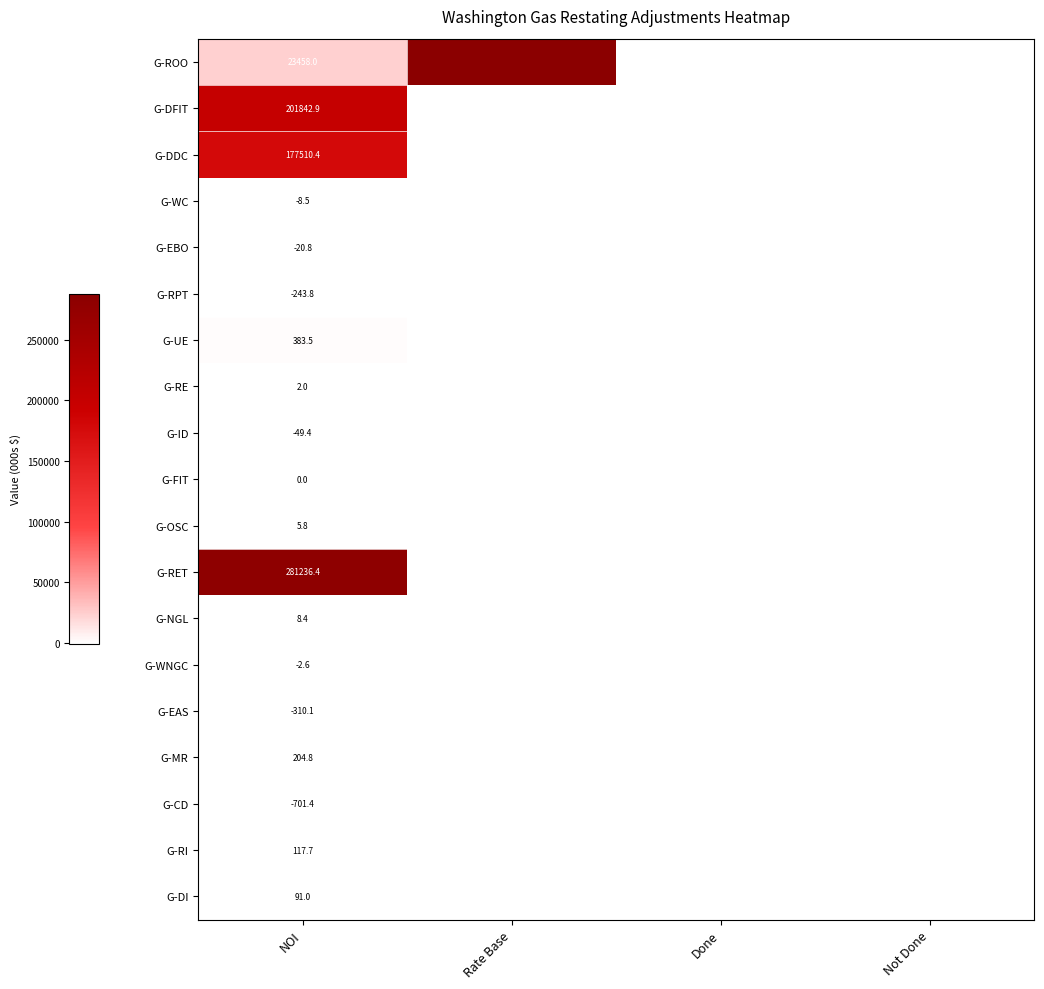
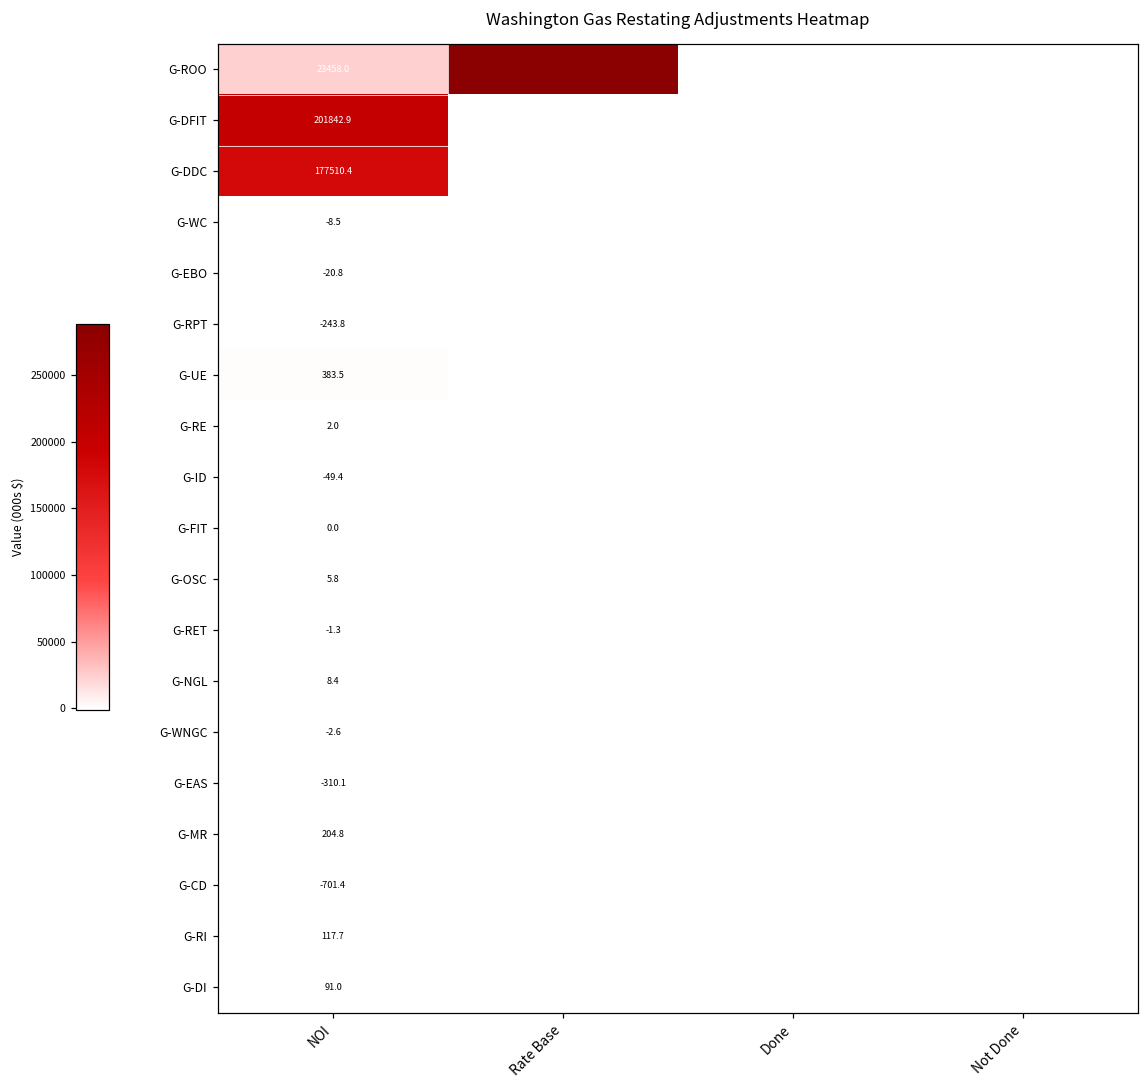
G-RET, NOI: 281236.4 -> -1.3
